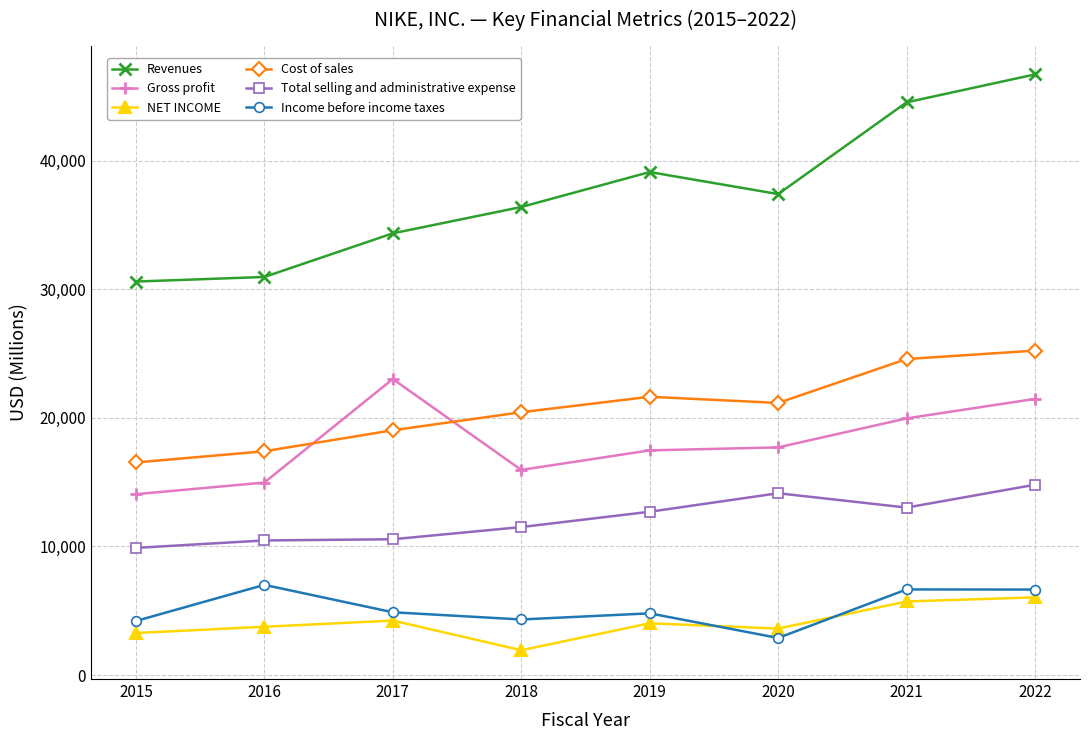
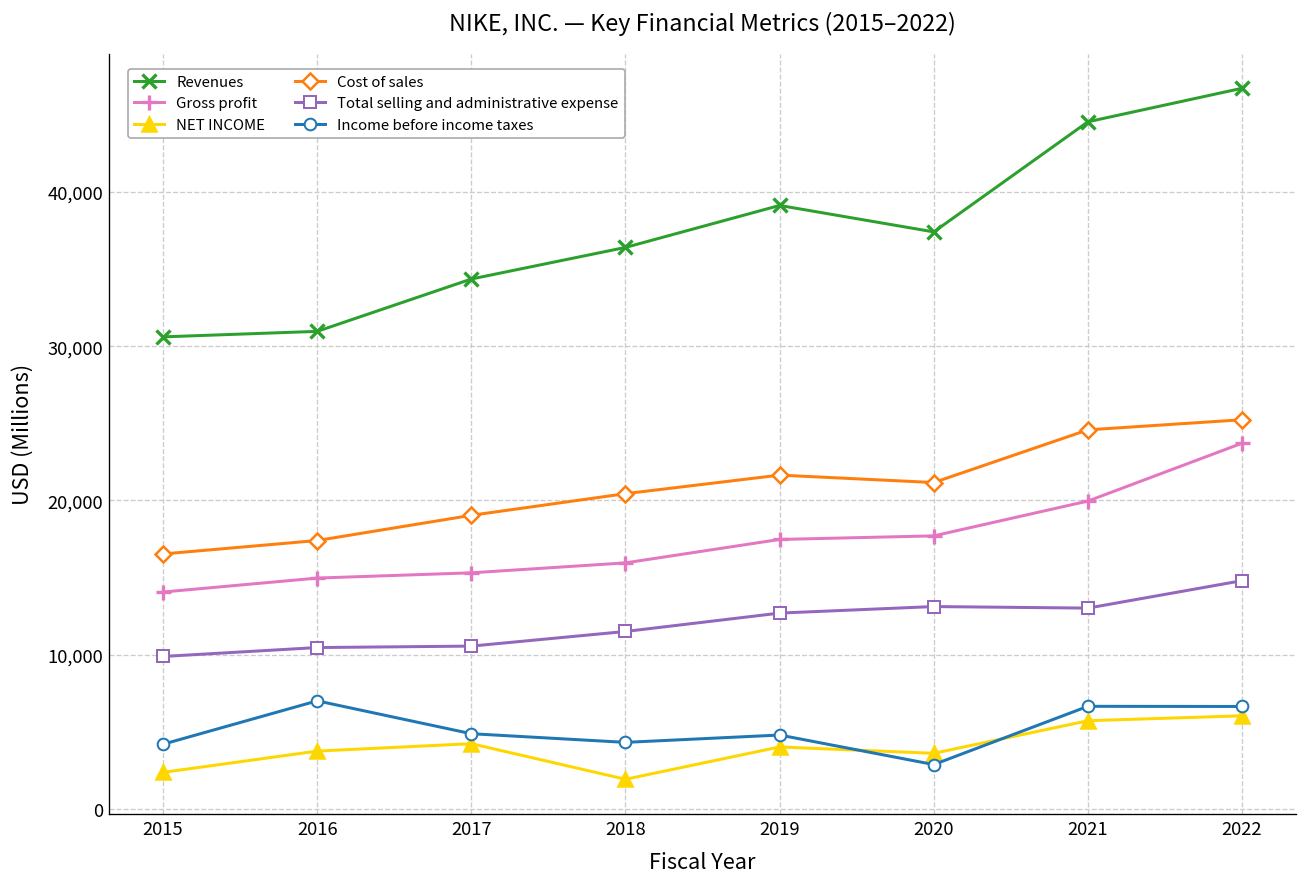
NET INCOME, 2015: 3,300 -> 2,400
Gross profit, 2017: 23,000 -> 15,300
Total selling and administrative expense, 2020: 14,100 -> 13,100
Gross profit, 2022: 21,500 -> 23,700
